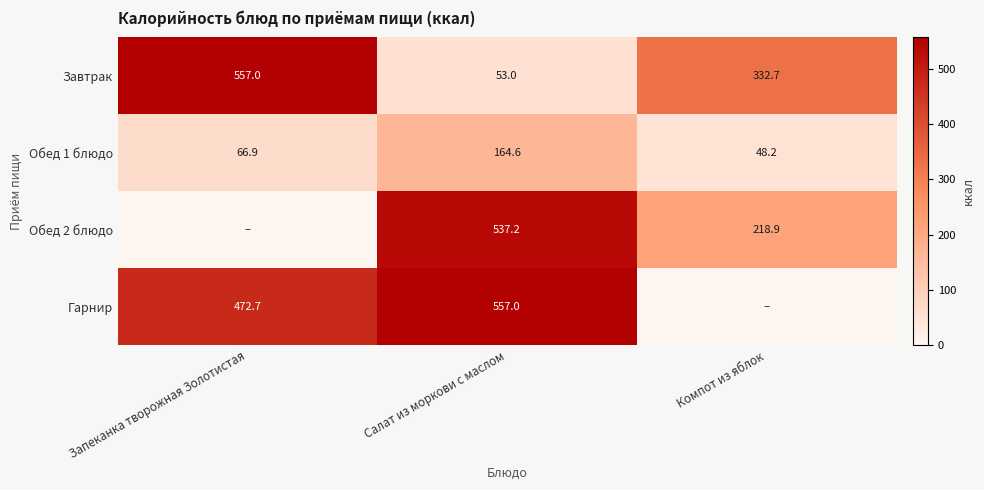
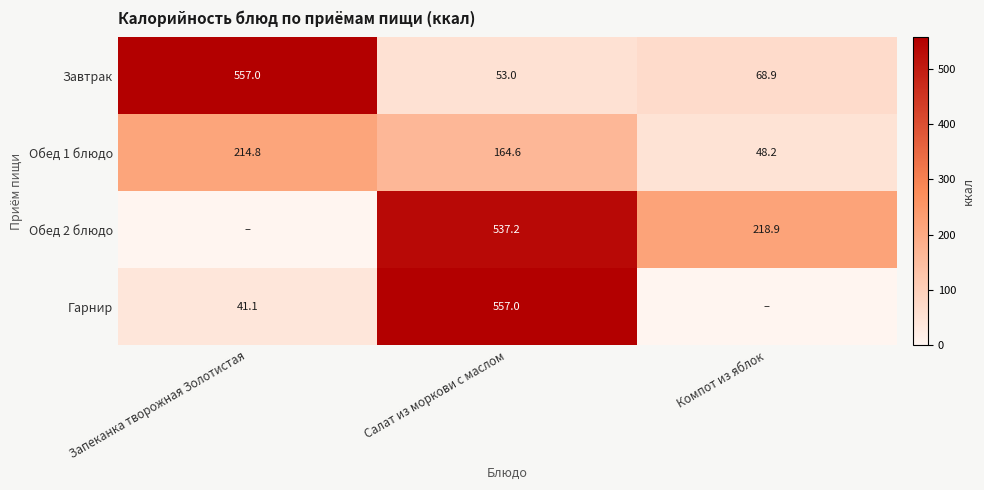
Завтрак, Компот из яблок: 332.7 -> 68.9
Обед 1 блюдо, Запеканка творожная Золотистая: 66.9 -> 214.8
Гарнир, Запеканка творожная Золотистая: 472.7 -> 41.1
